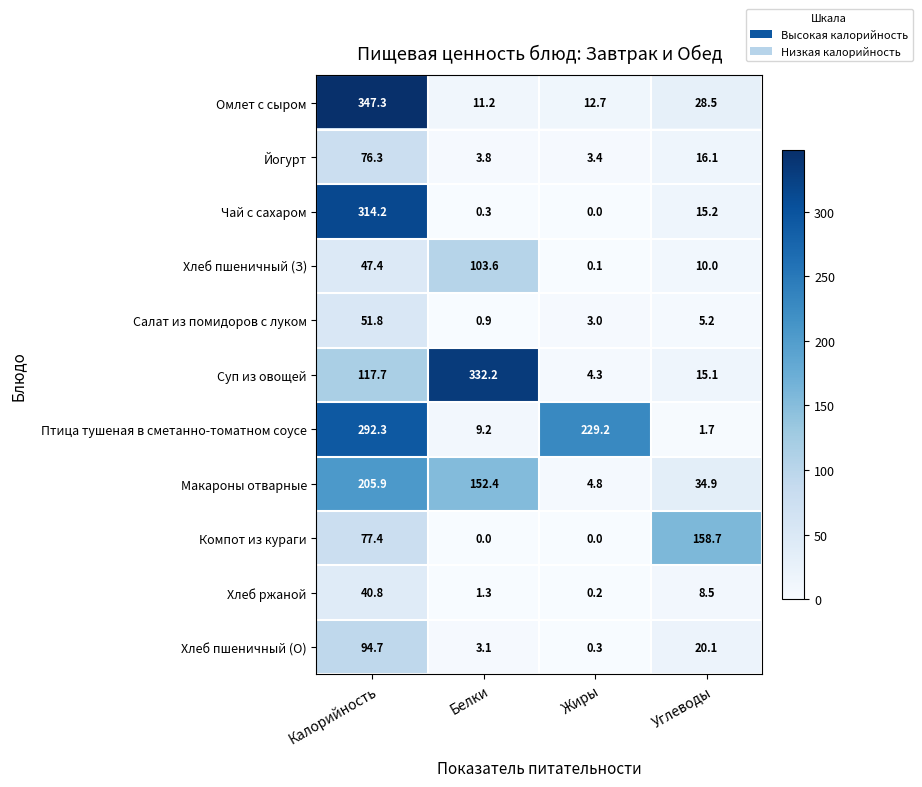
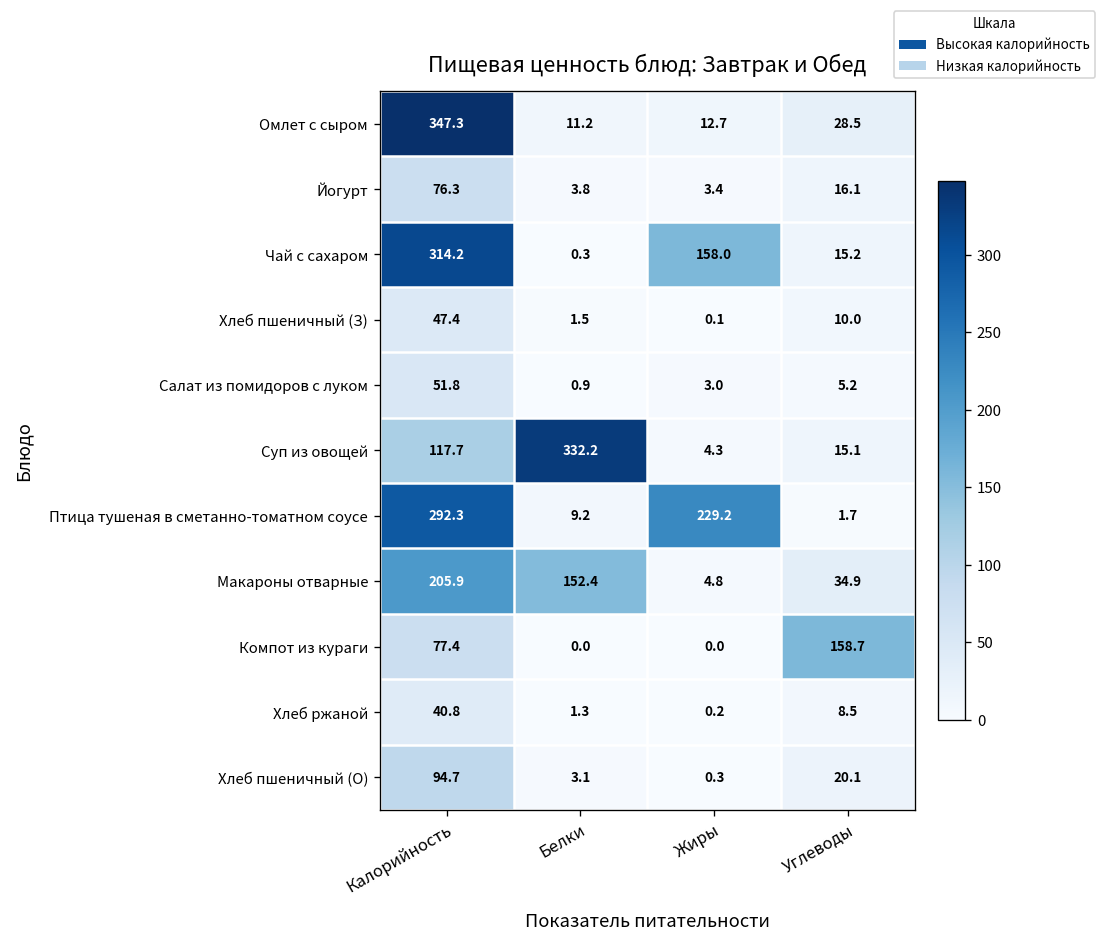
Чай с сахаром, Жиры: 0.0 -> 158.0
Хлеб пшеничный (З), Белки: 103.6 -> 1.5
